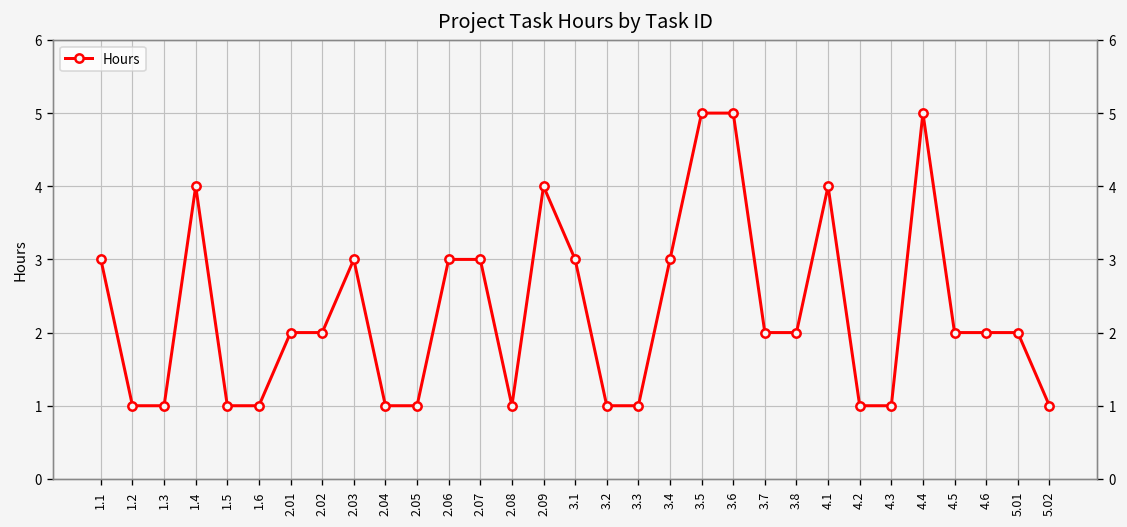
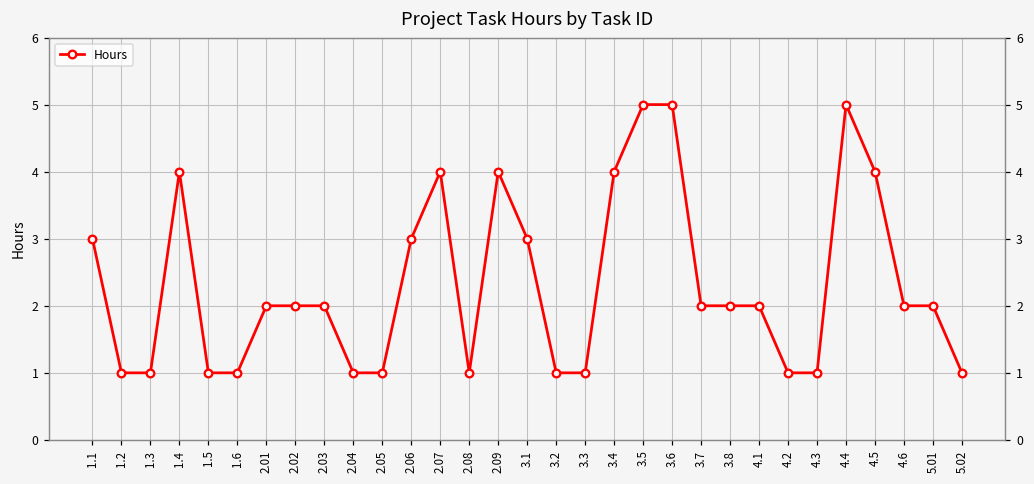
2.03: 3 -> 2
2.07: 3 -> 4
3.4: 3 -> 4
4.1: 4 -> 2
4.5: 2 -> 4
